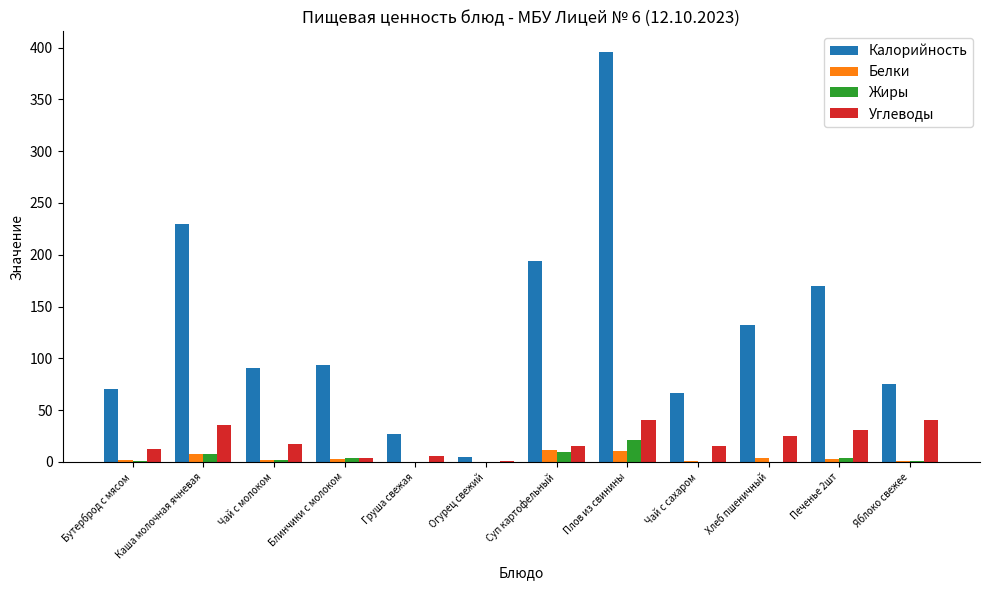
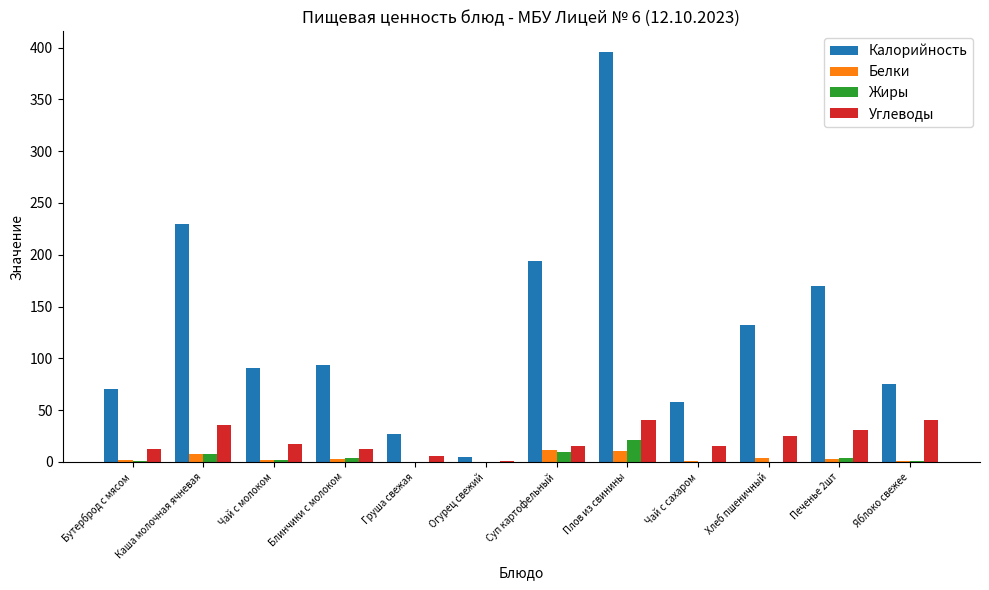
Углеводы, Блинчики с молоком: 4 -> 13
Калорийность, Чай с сахаром: 66 -> 58
